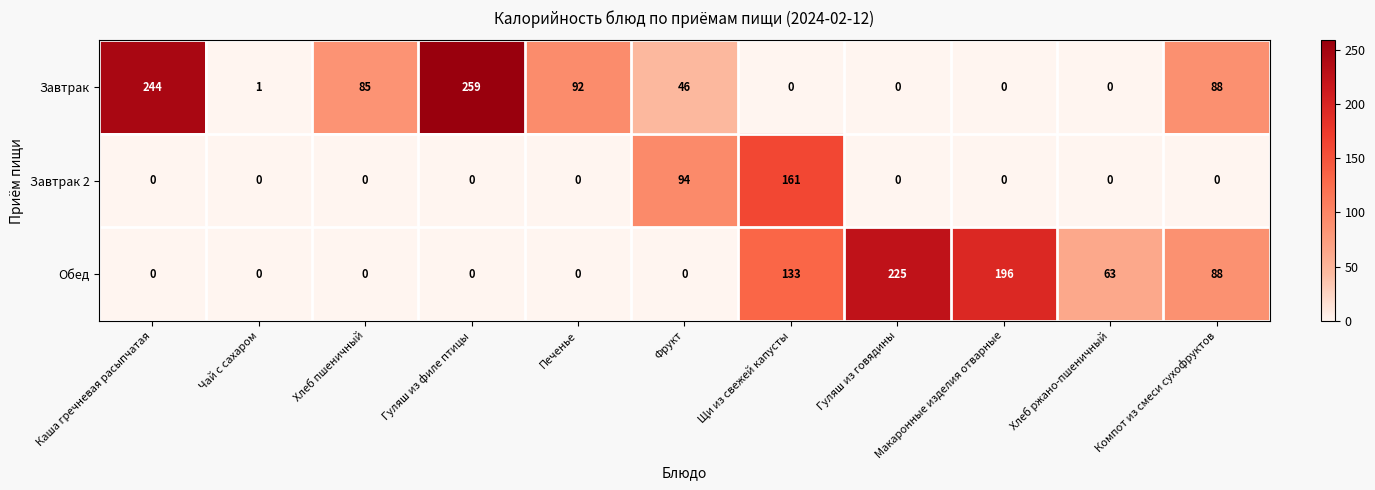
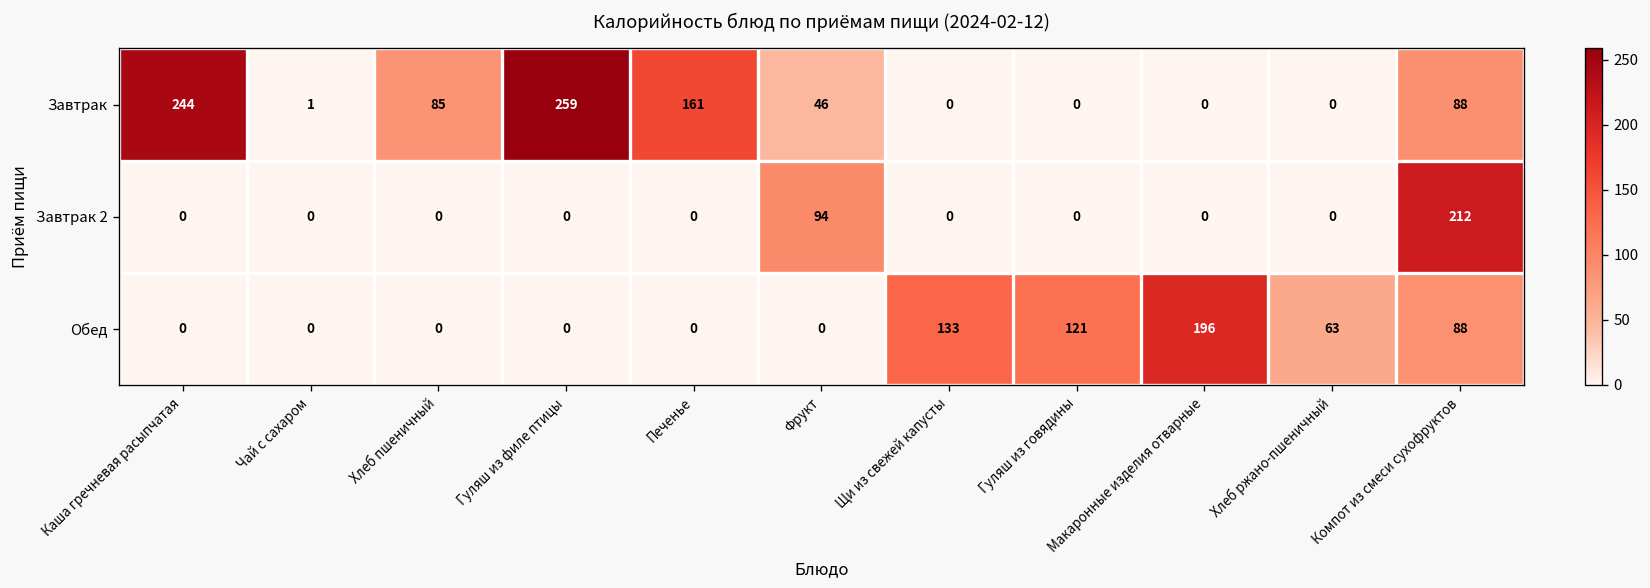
Завтрак, Печенье: 92 -> 161
Завтрак 2, Щи из свежей капусты: 161 -> 0
Завтрак 2, Компот из смеси сухофруктов: 0 -> 212
Обед, Гуляш из говядины: 225 -> 121
